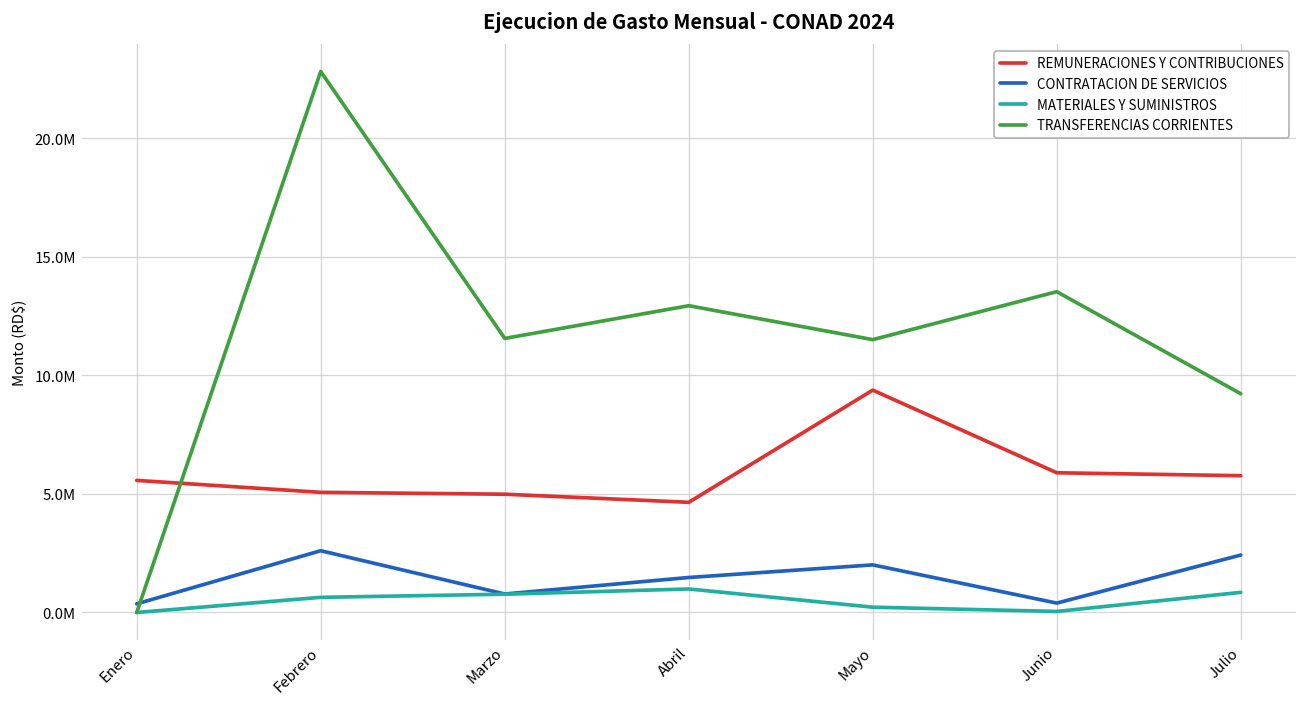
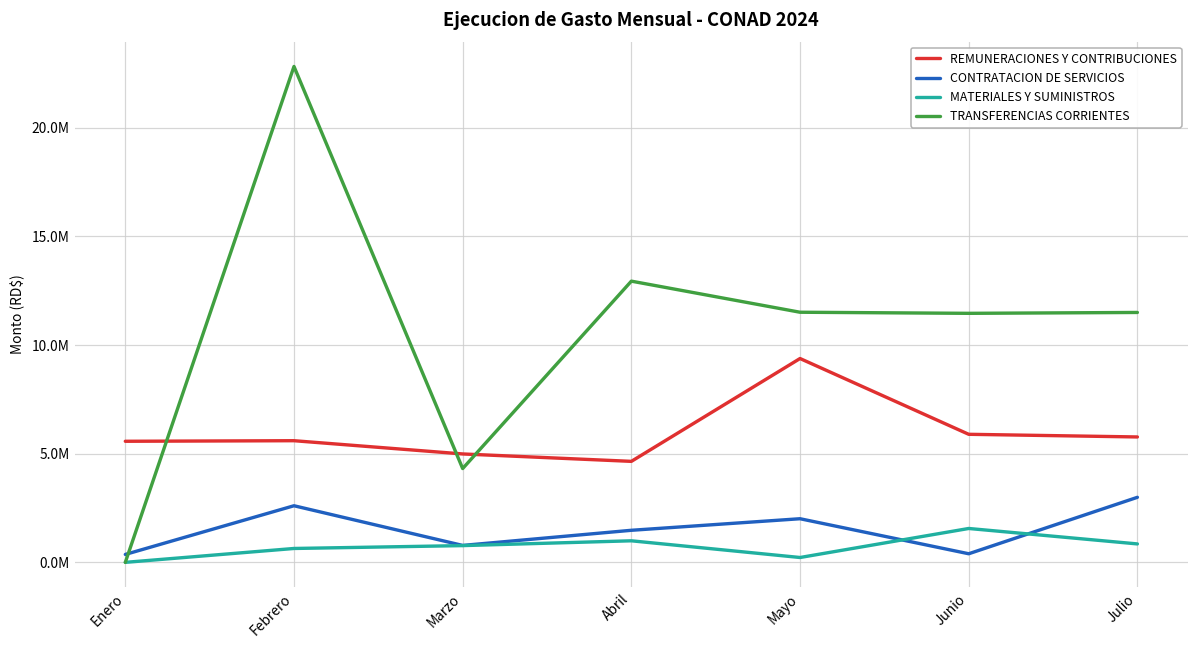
REMUNERACIONES Y CONTRIBUCIONES, Febrero: 5100000 -> 5600000
TRANSFERENCIAS CORRIENTES, Marzo: 11600000 -> 4300000
MATERIALES Y SUMINISTROS, Junio: 0 -> 1600000
TRANSFERENCIAS CORRIENTES, Junio: 13500000 -> 11500000
CONTRATACION DE SERVICIOS, Julio: 2400000 -> 3000000
TRANSFERENCIAS CORRIENTES, Julio: 9200000 -> 11500000
